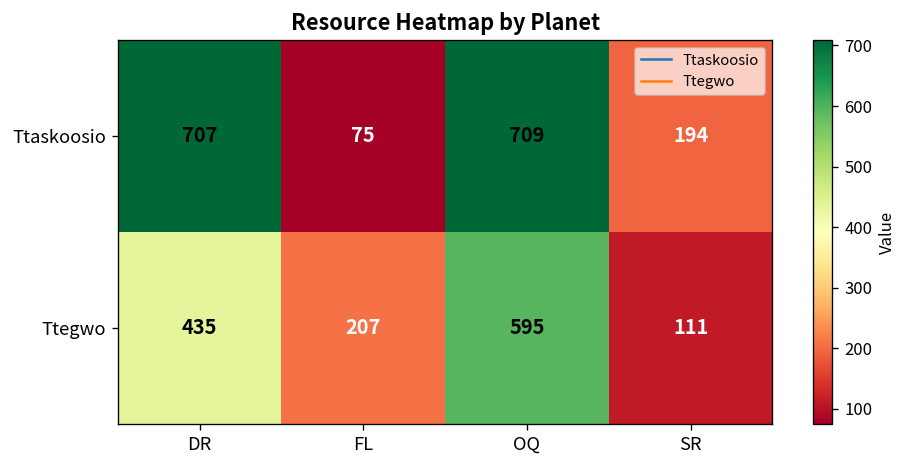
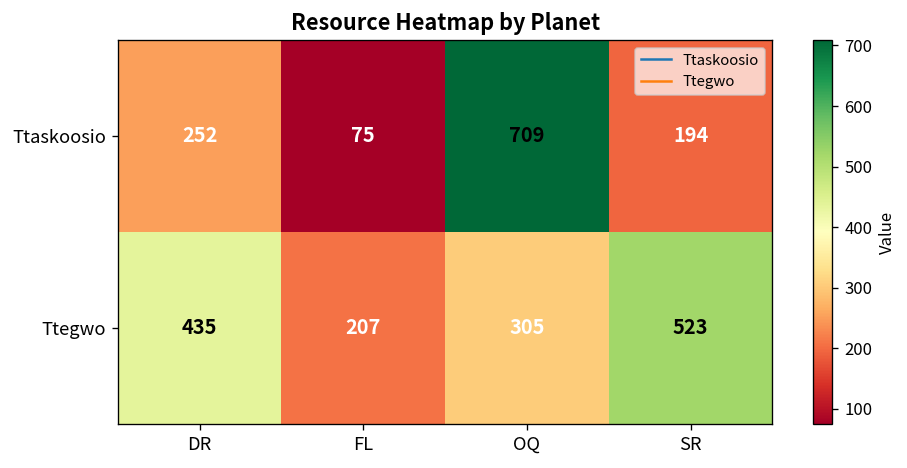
Ttaskoosio, DR: 707 -> 252
Ttegwo, OQ: 595 -> 305
Ttegwo, SR: 111 -> 523
